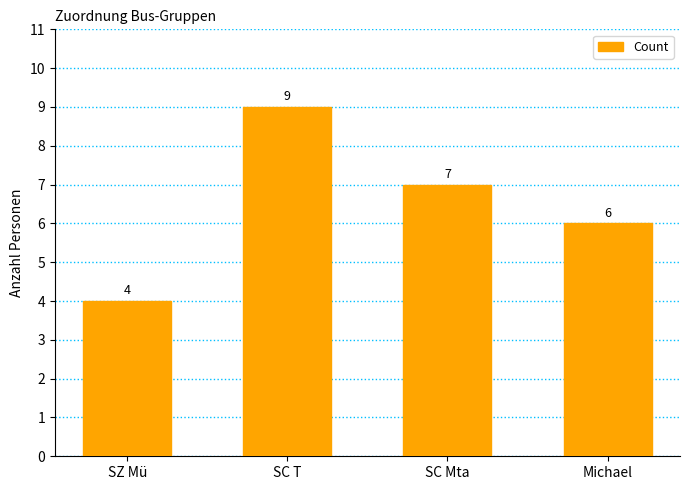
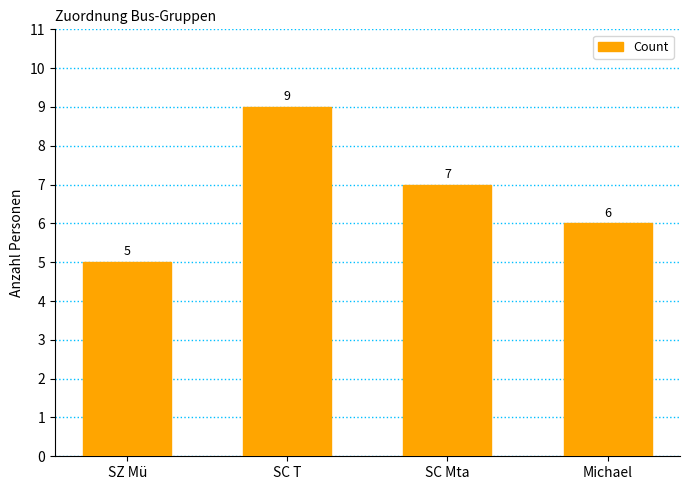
SZ Mü: 4 -> 5
